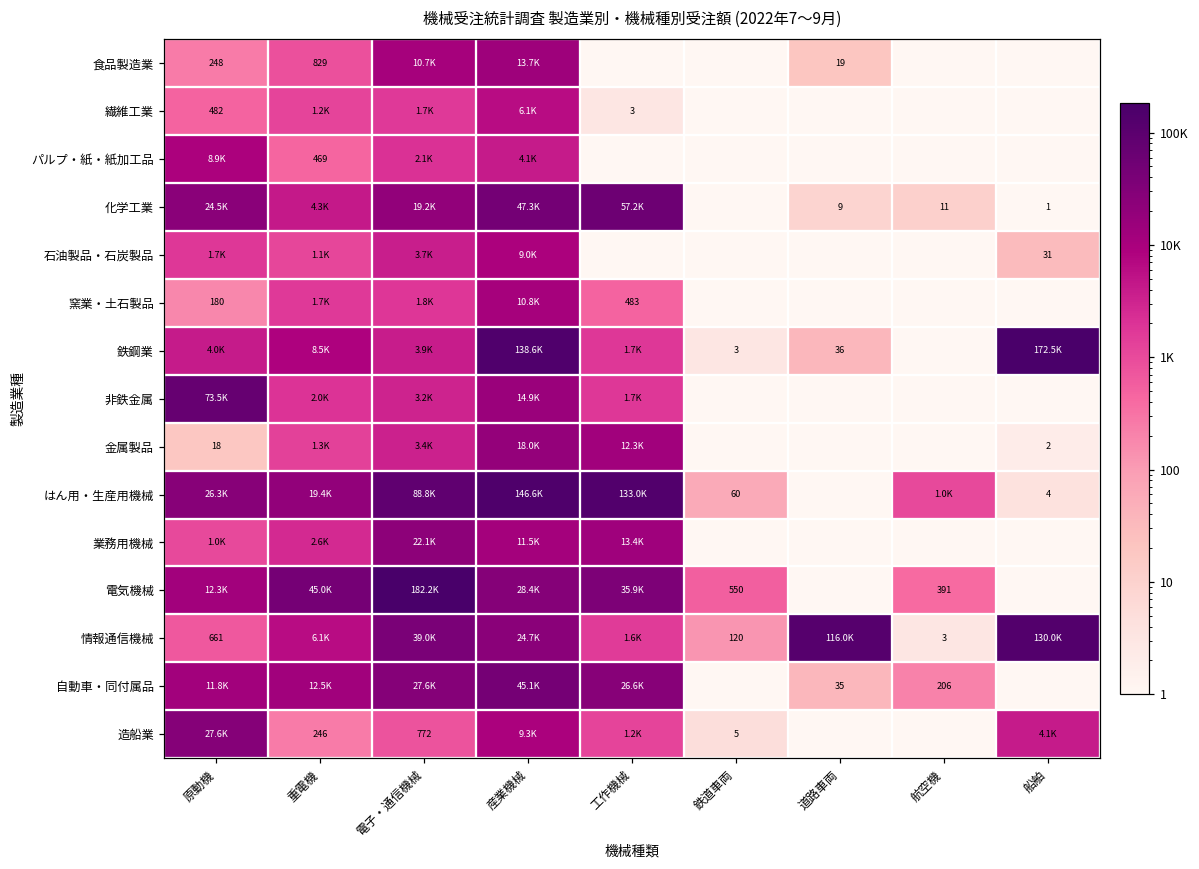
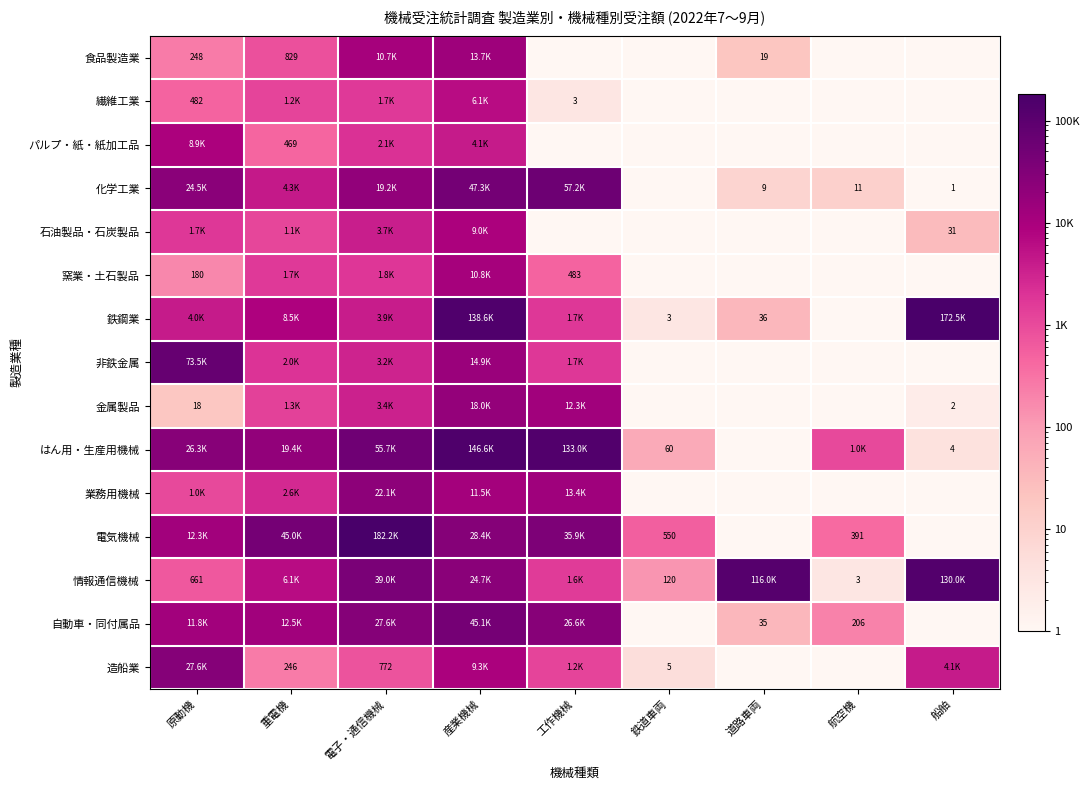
はん用・生産用機械, 電子・通信機械: 88.8K -> 55.7K
